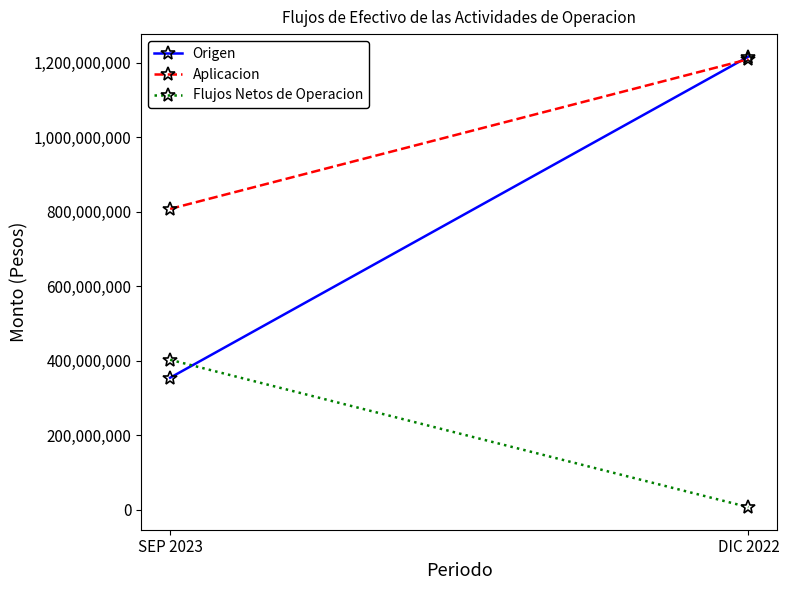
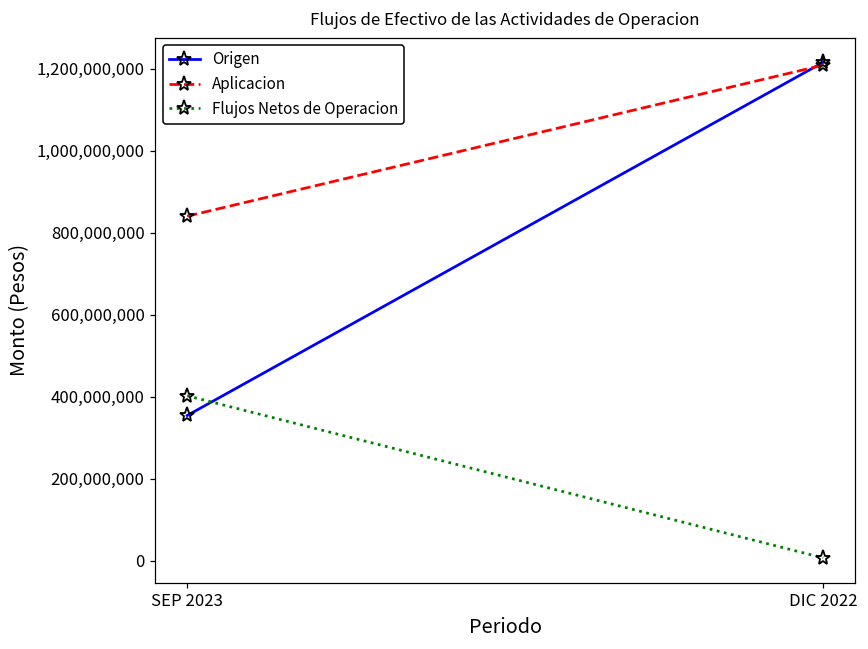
Aplicacion, SEP 2023: 810,000,000 -> 840,000,000
